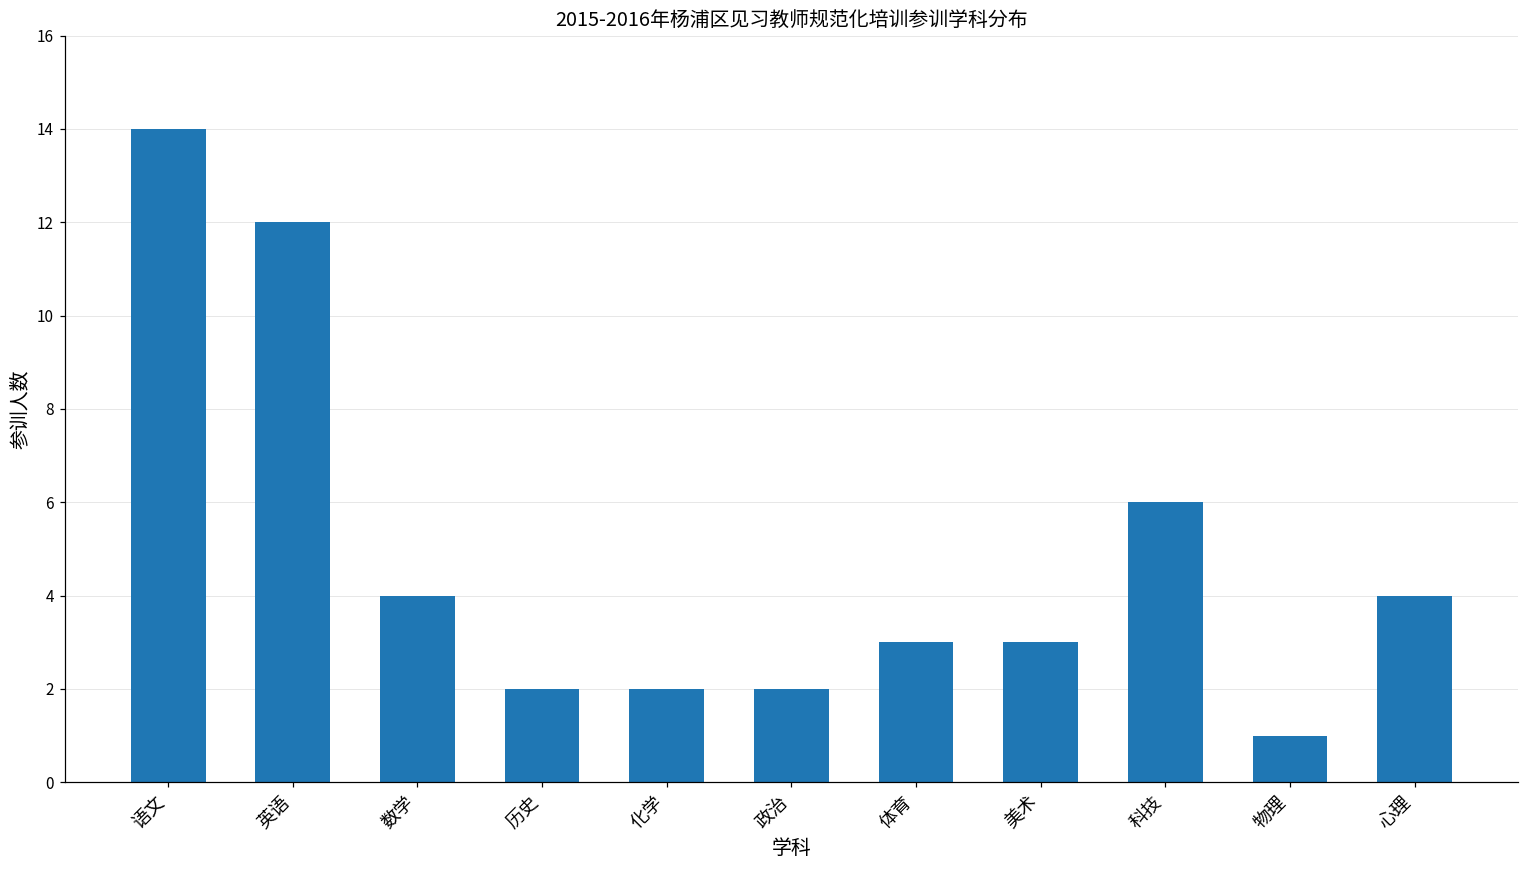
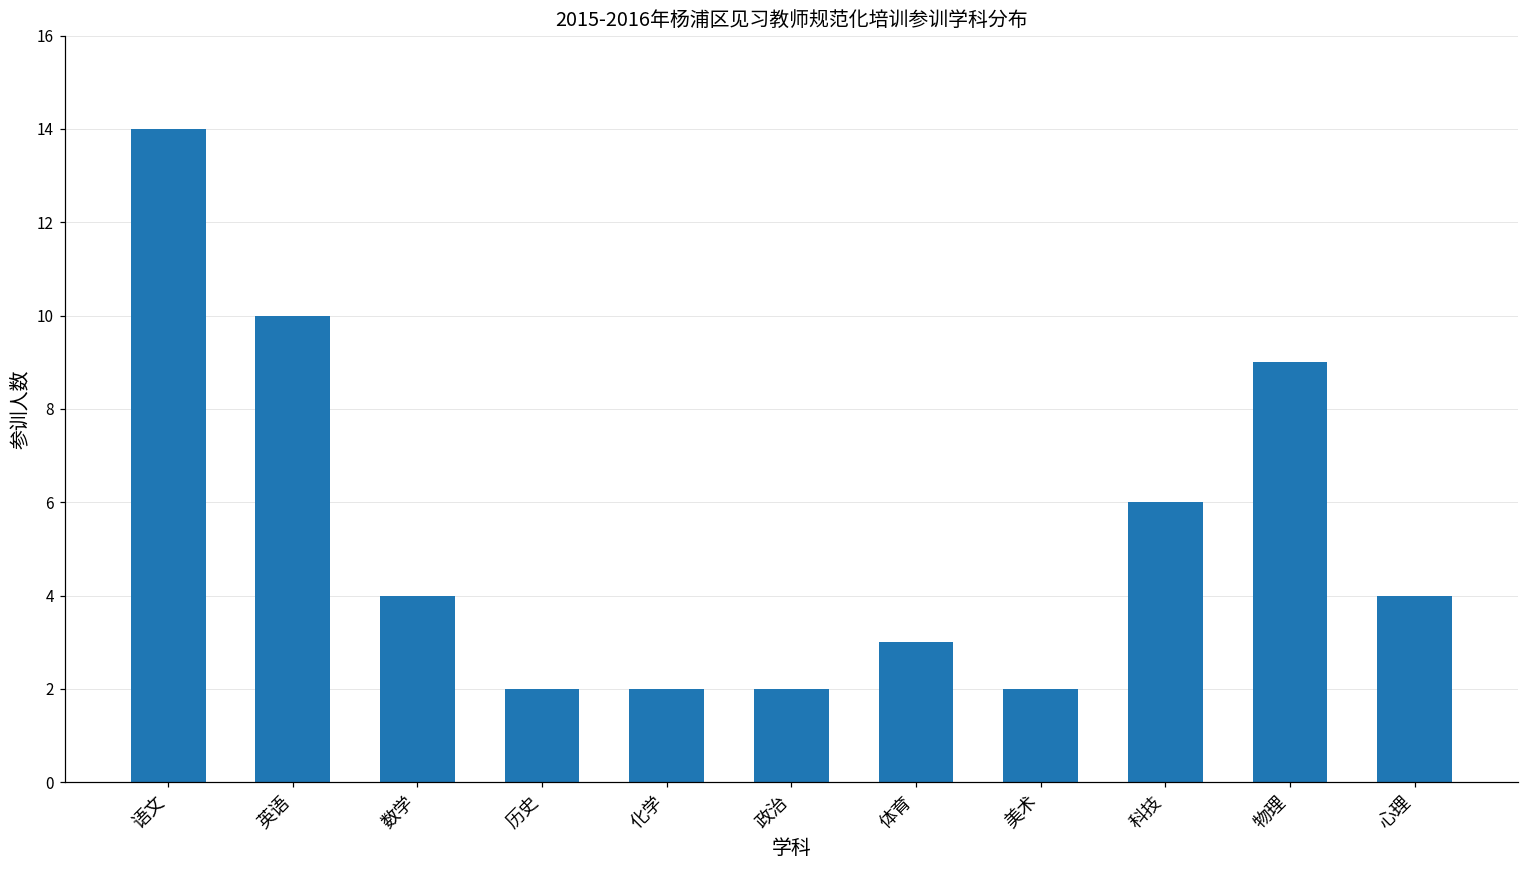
英语: 12 -> 10
美术: 3 -> 2
物理: 1 -> 9
